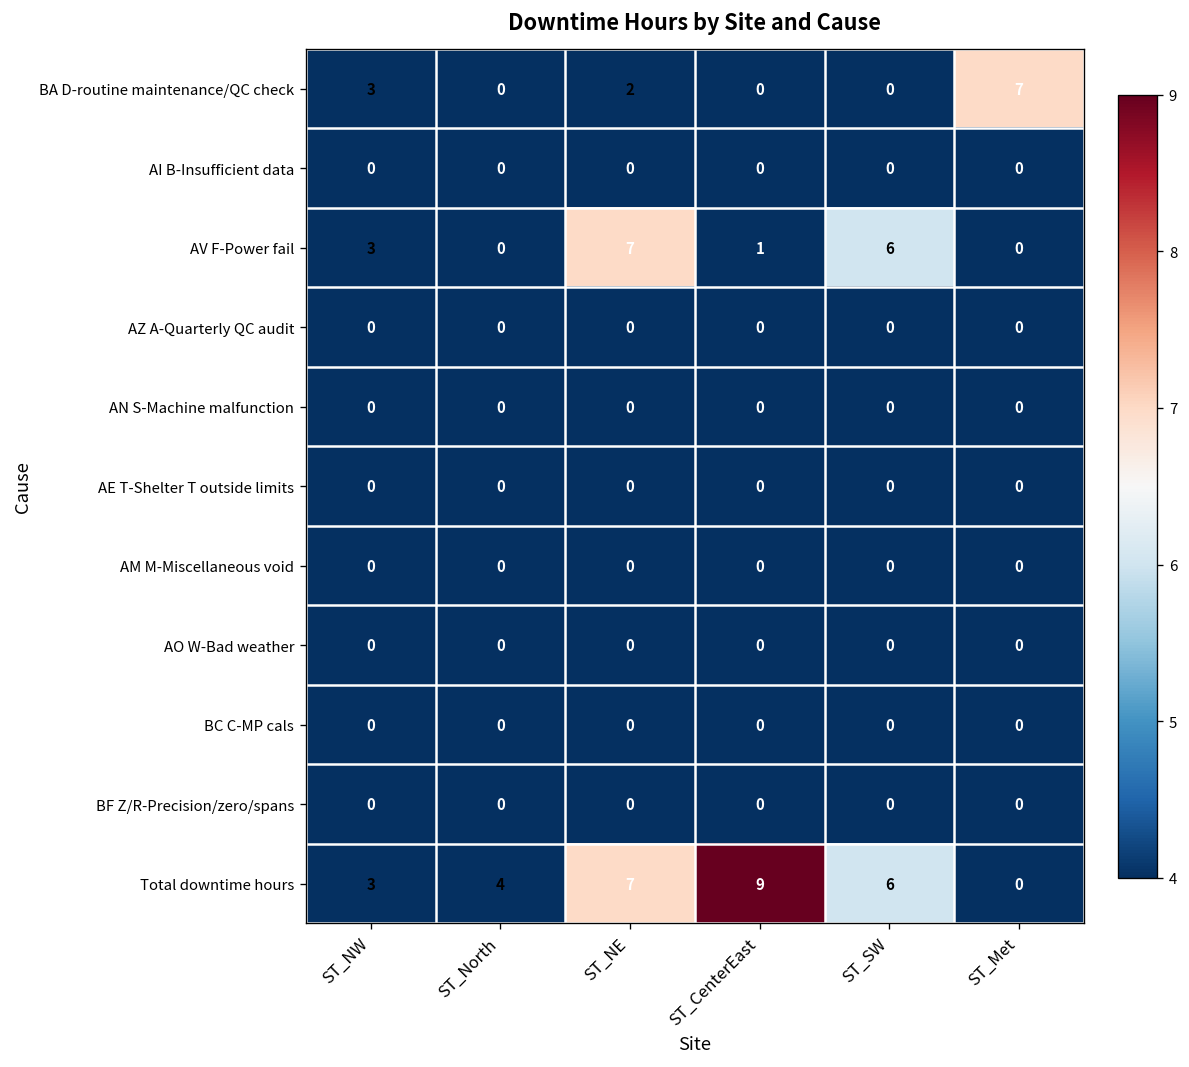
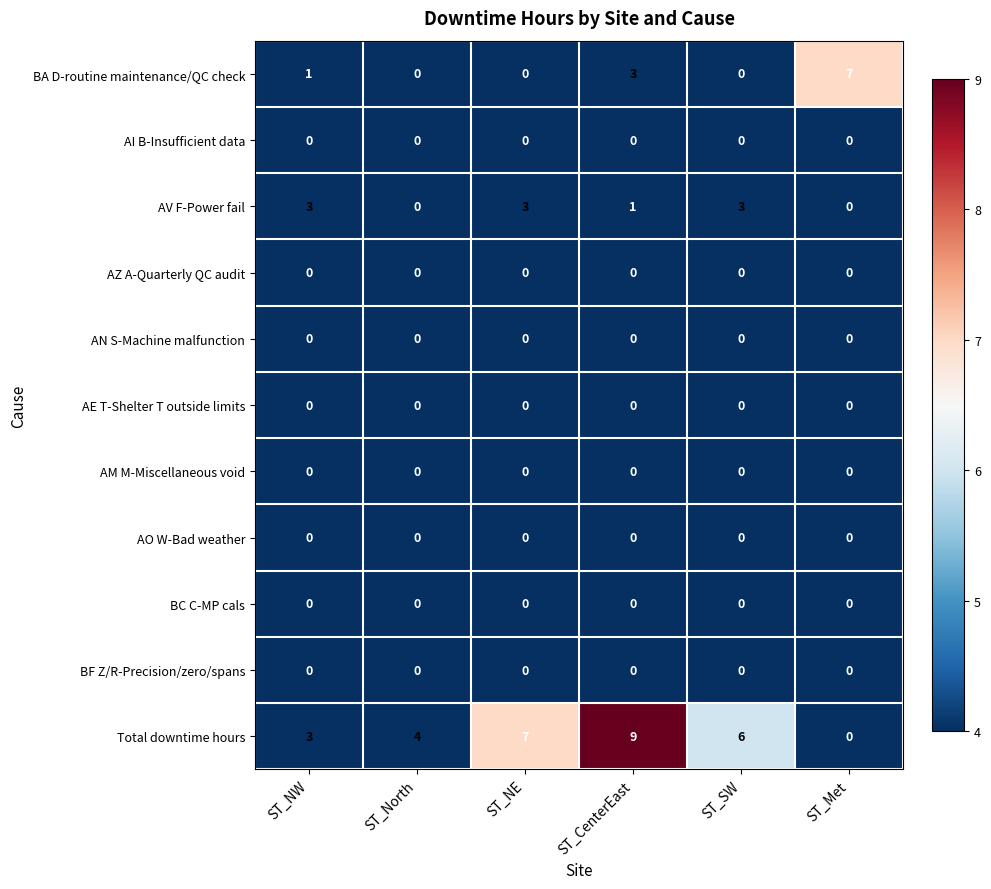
BA D-routine maintenance/QC check, ST_NW: 3 -> 1
BA D-routine maintenance/QC check, ST_NE: 2 -> 0
BA D-routine maintenance/QC check, ST_CenterEast: 0 -> 3
AV F-Power fail, ST_NE: 7 -> 3
AV F-Power fail, ST_SW: 6 -> 3
